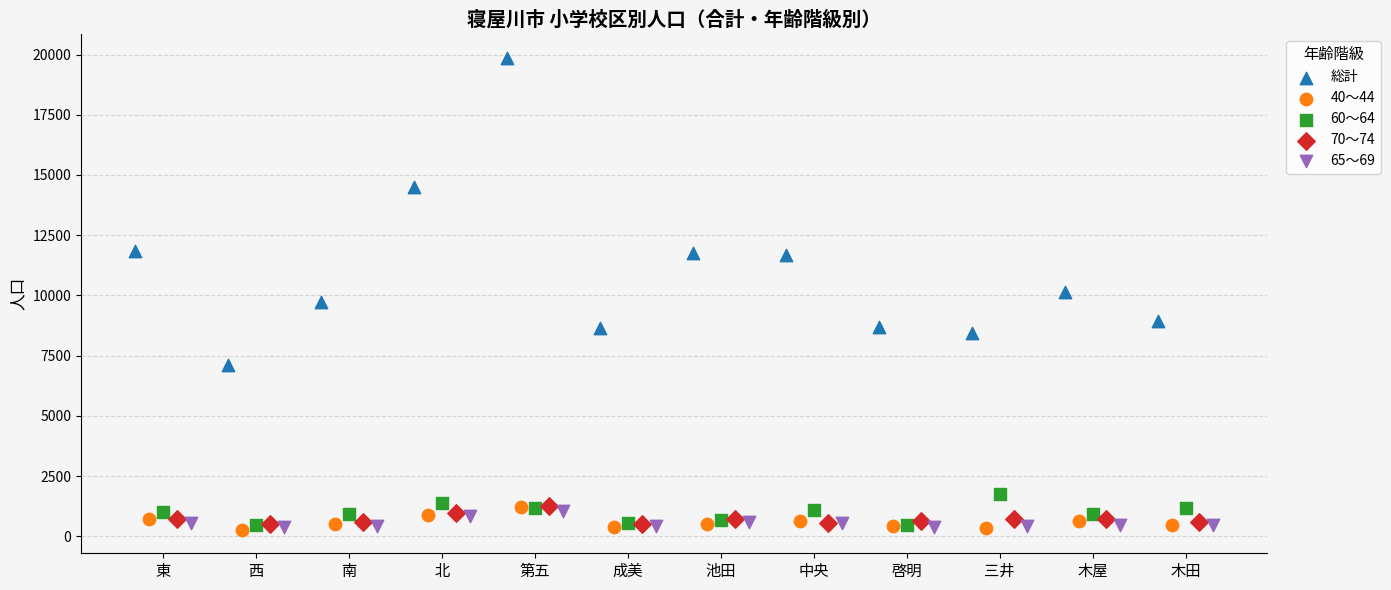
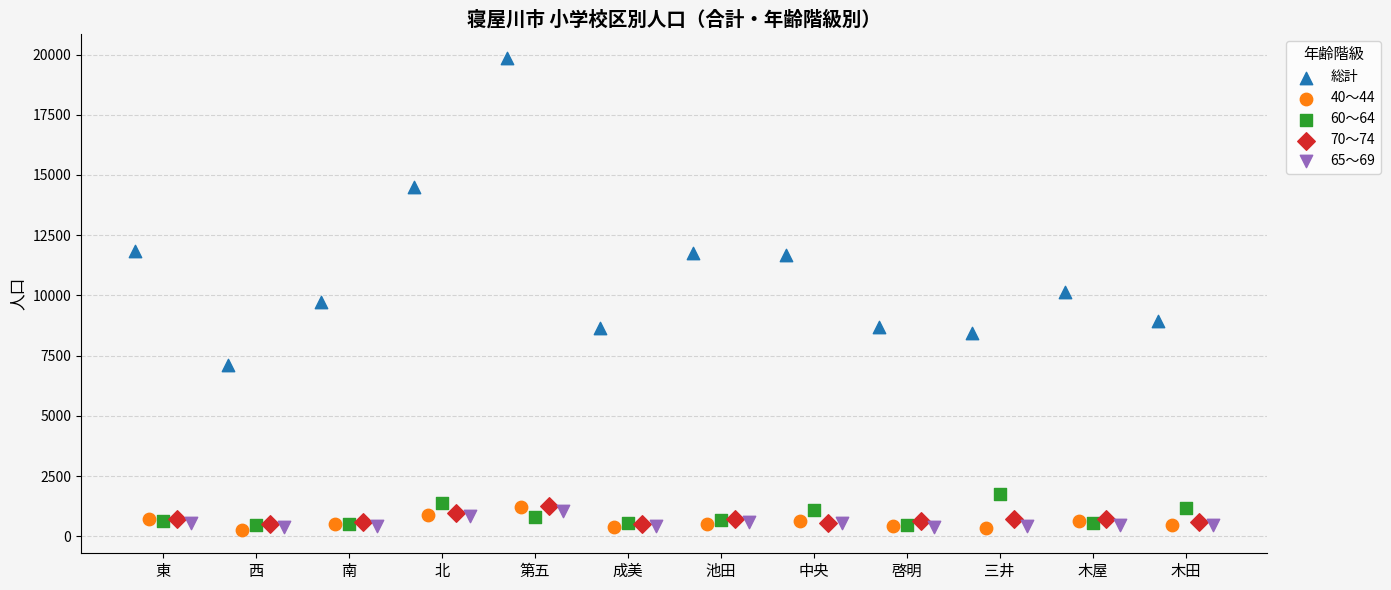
60～64, 東: 1000 -> 600
60～64, 南: 900 -> 500
60～64, 第五: 1200 -> 800
60～64, 木屋: 900 -> 600
